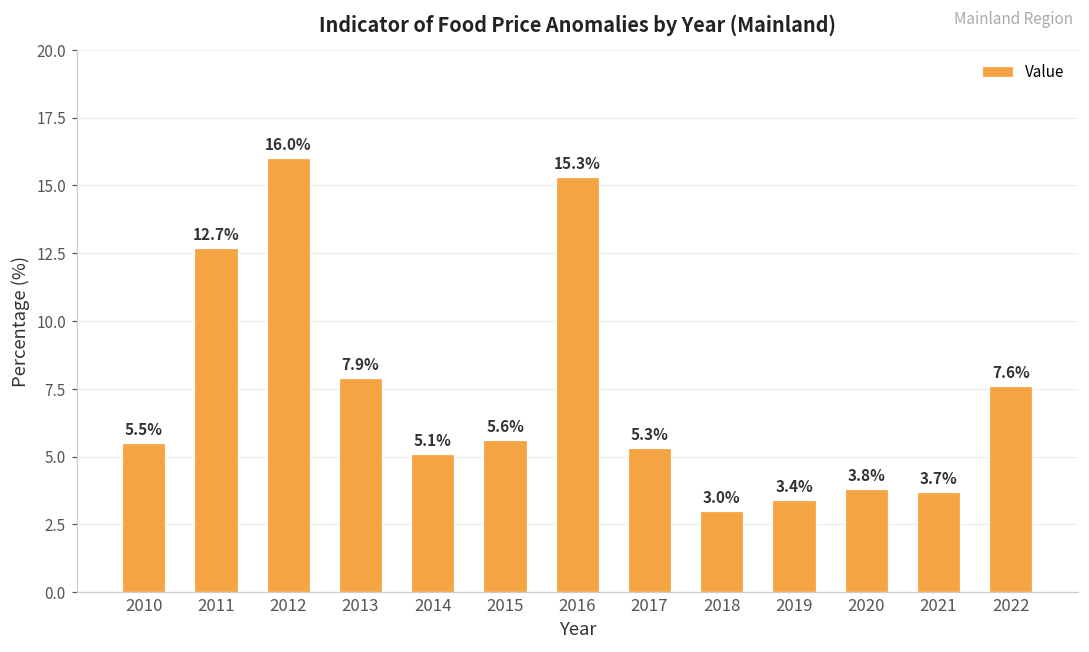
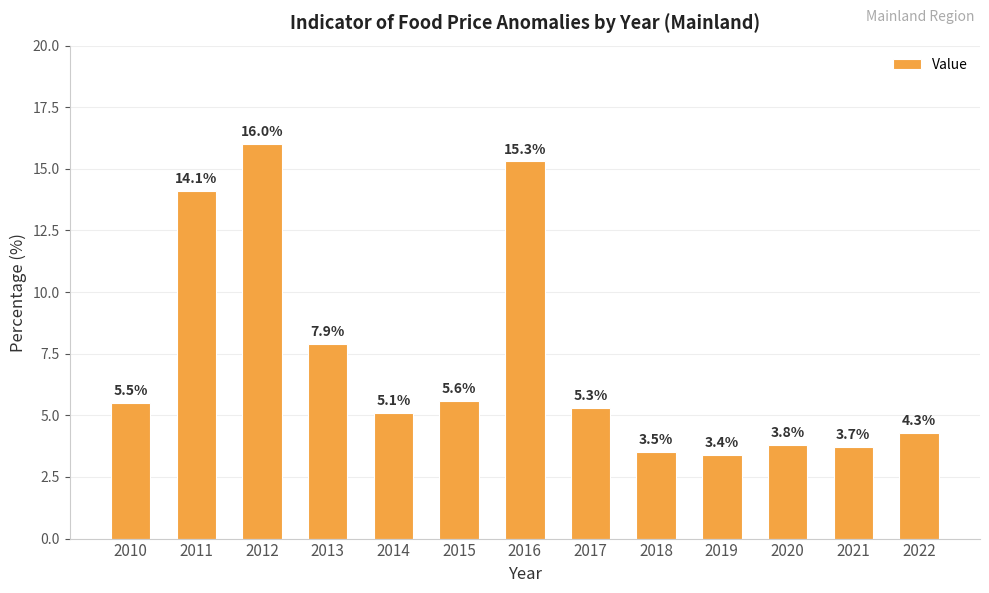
2011: 12.7% -> 14.1%
2018: 3.0% -> 3.5%
2022: 7.6% -> 4.3%
